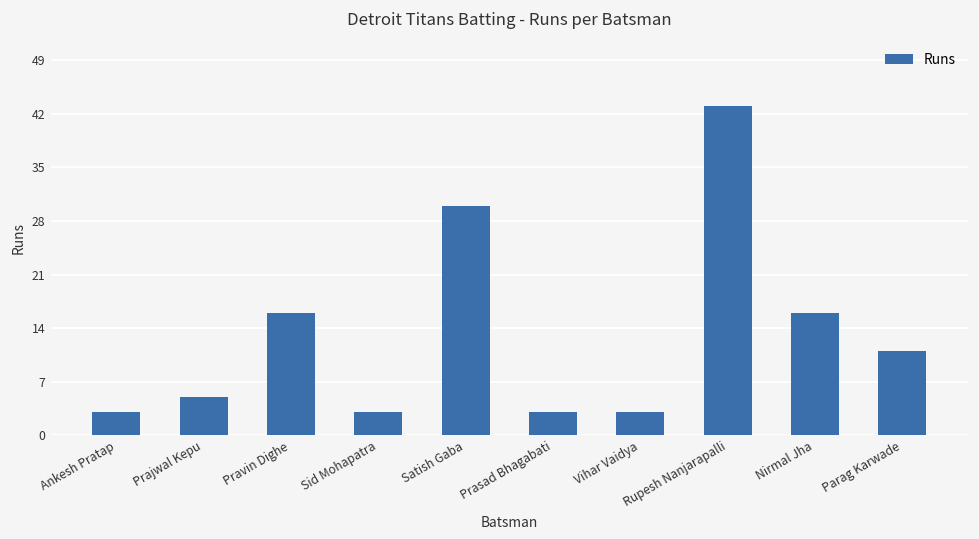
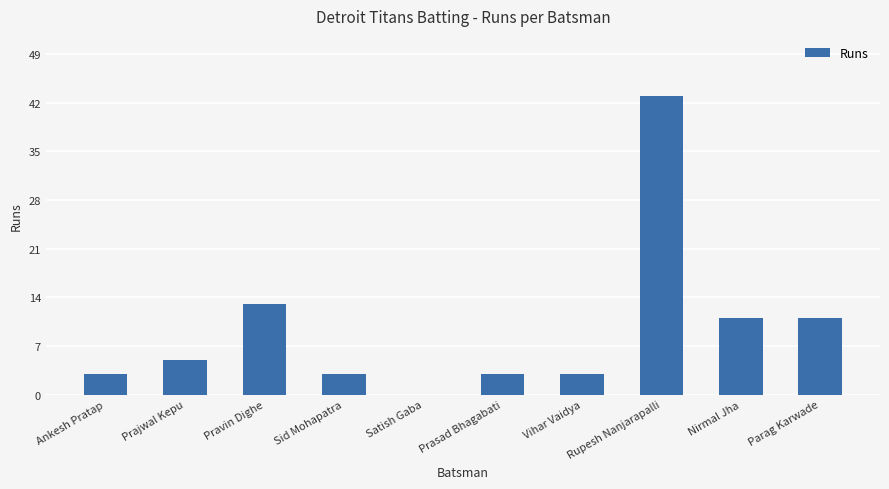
Pravin Dighe: 16 -> 13
Satish Gaba: 30 -> 0
Nirmal Jha: 16 -> 11
